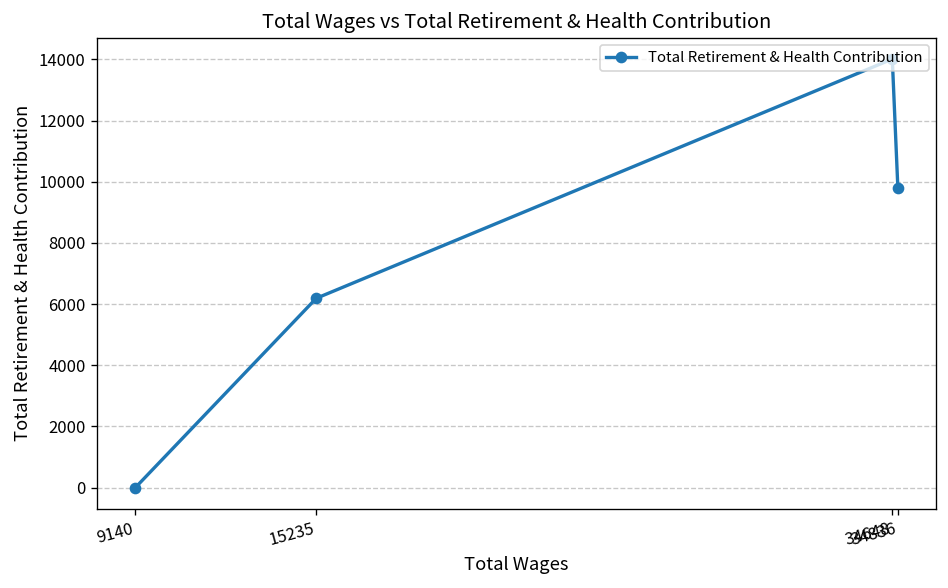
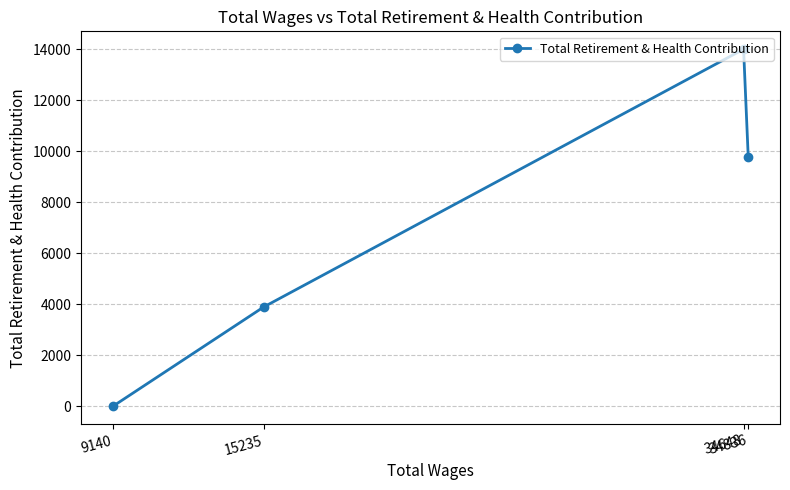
15235: 6200 -> 3900
